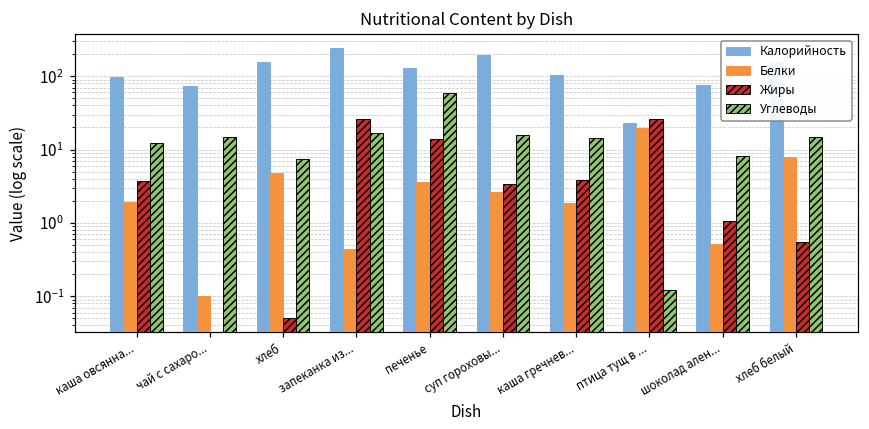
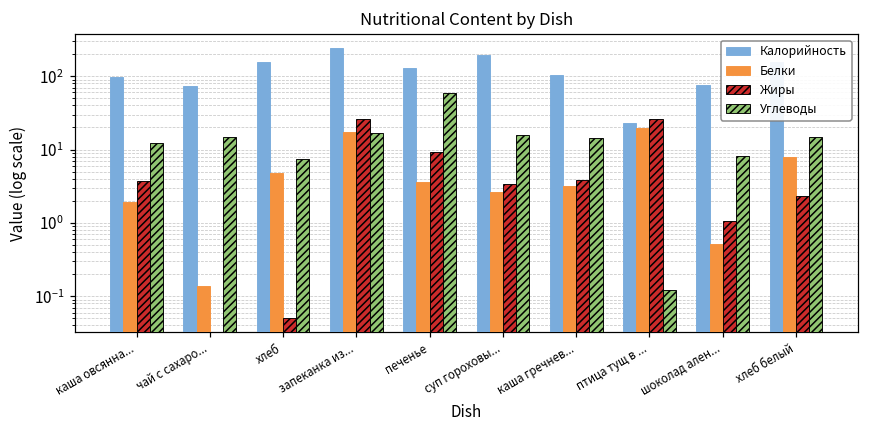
Белки, чай с сахаро...: 0.10 -> 0.14
Белки, запеканка из...: 0.4 -> 17
Жиры, печенье: 14 -> 9
Белки, каша гречнев...: 1.9 -> 3
Жиры, хлеб белый: 0.6 -> 2.4
